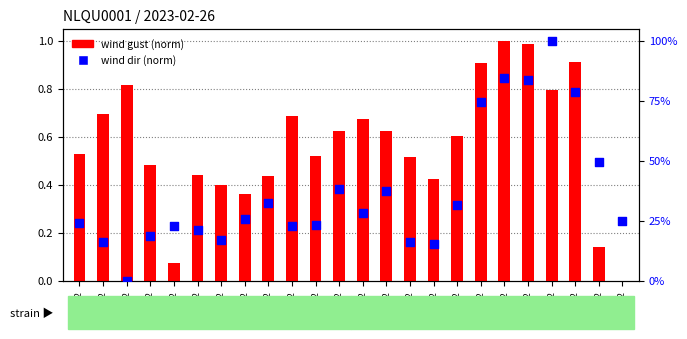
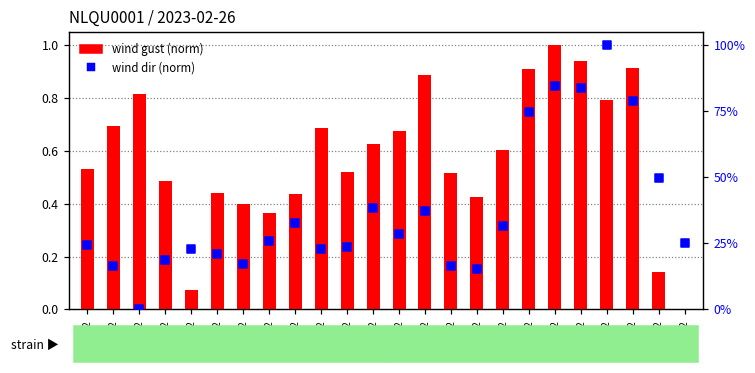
wind gust (norm), 13:52: 0.63 -> 0.89
wind gust (norm), 19:52: 0.99 -> 0.94
